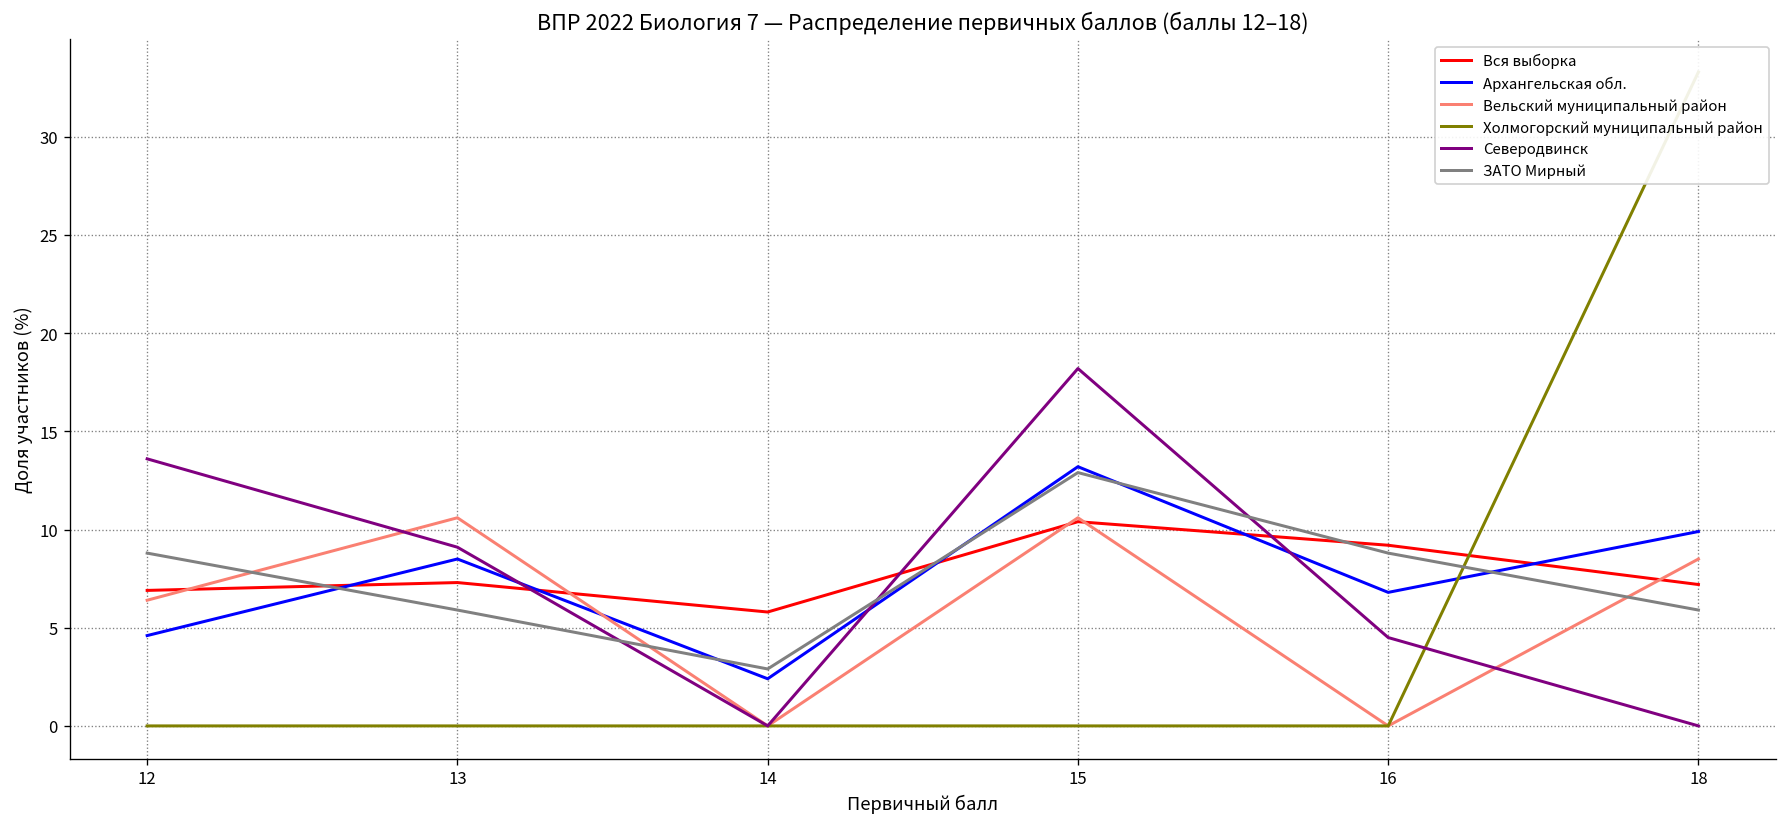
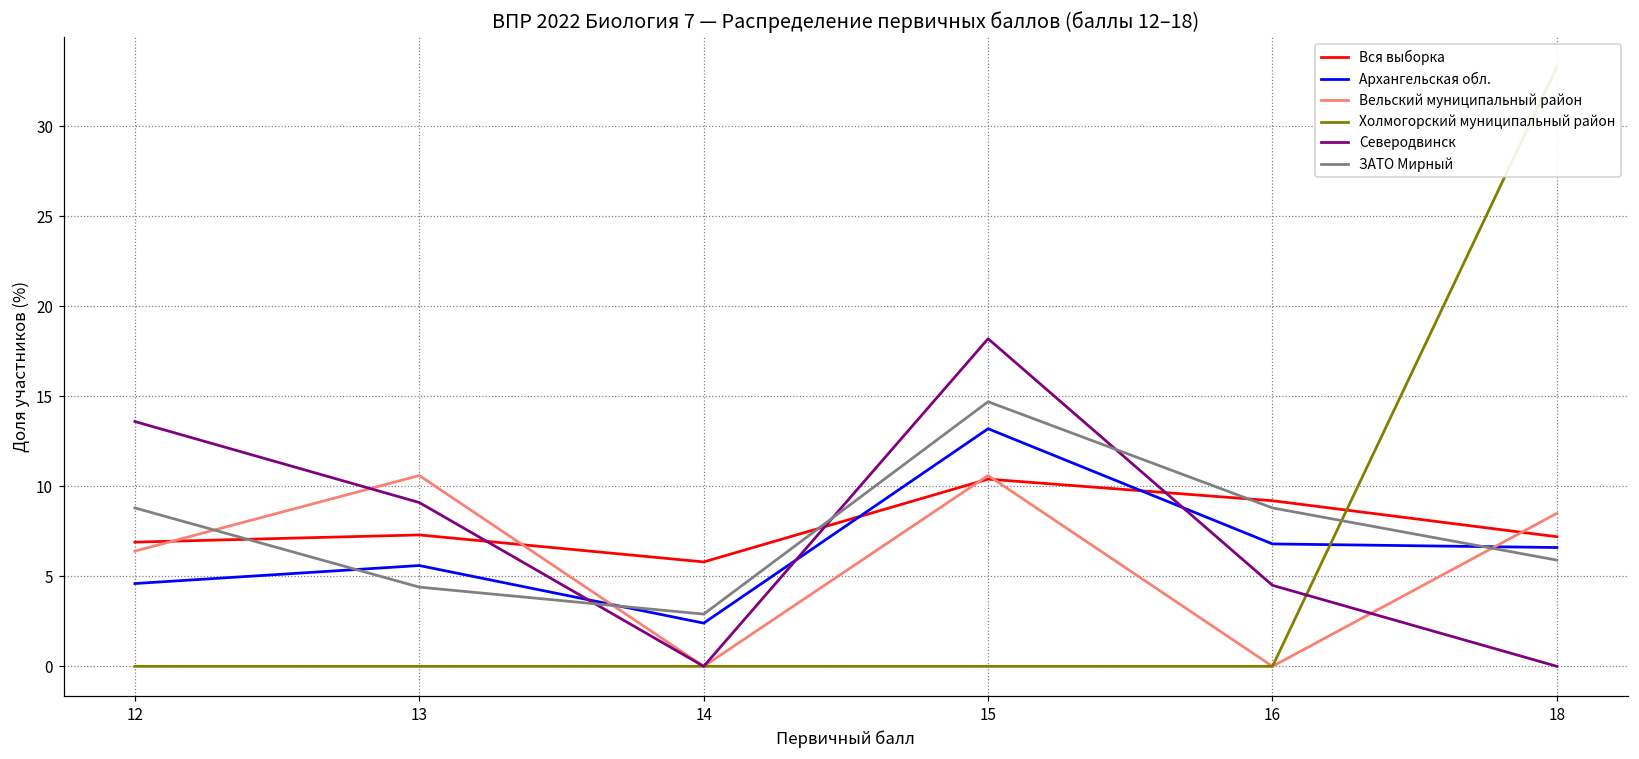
Архангельская обл., 13: 8.5 -> 5.6
ЗАТО Мирный, 13: 5.9 -> 4.4
ЗАТО Мирный, 15: 12.9 -> 14.7
Архангельская обл., 18: 9.9 -> 6.6
